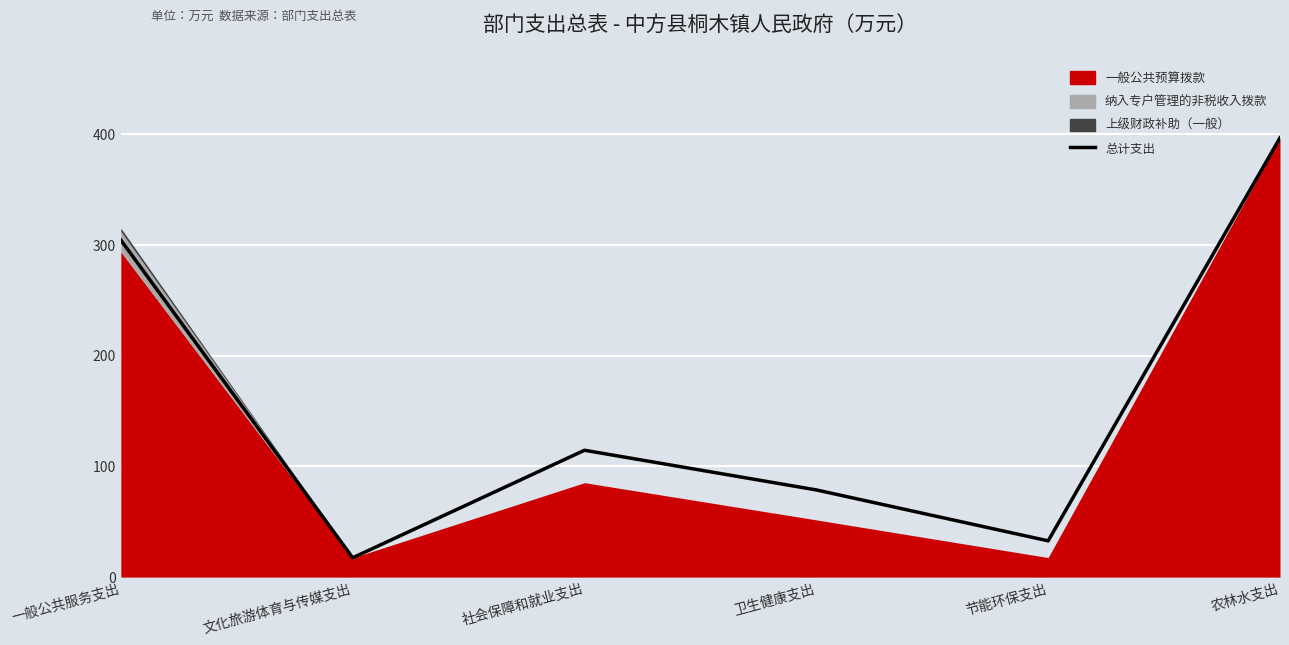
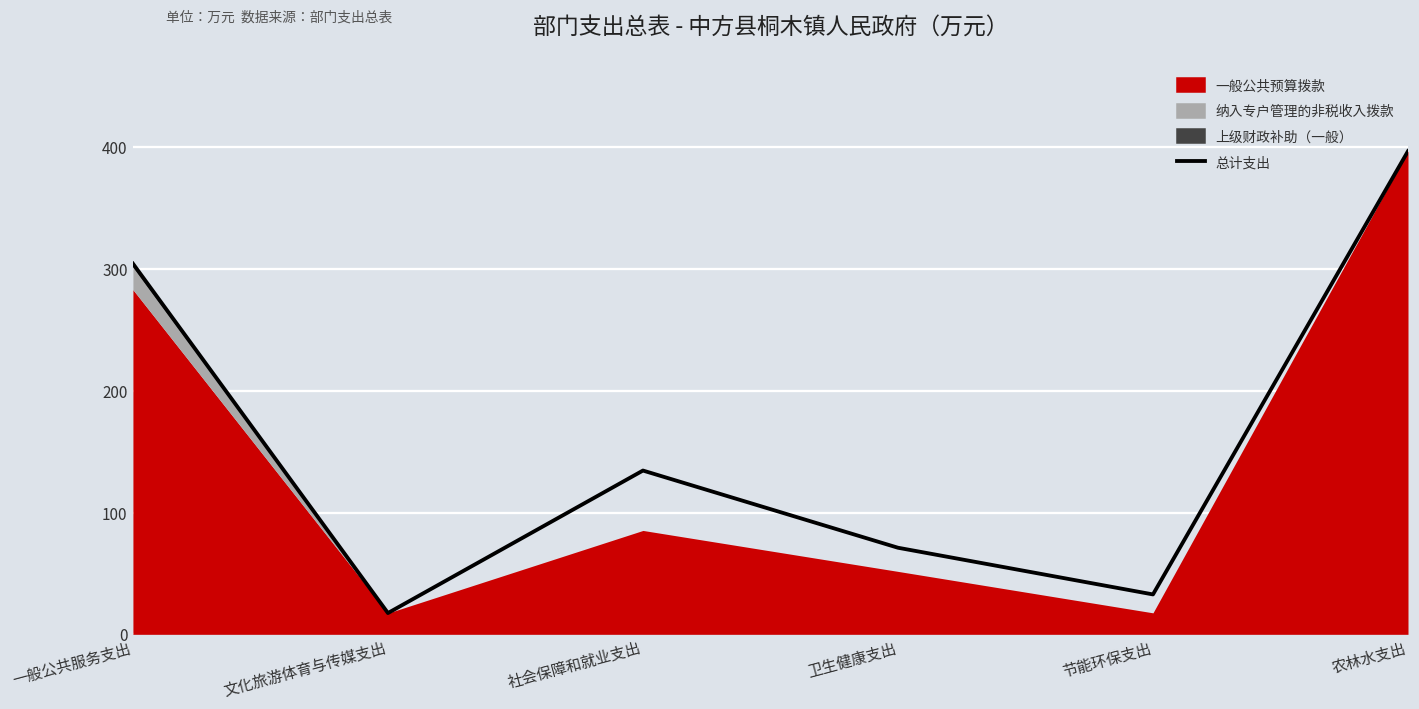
一般公共预算拨款, 一般公共服务支出: 294 -> 283
总计支出, 社会保障和就业支出: 115 -> 135
总计支出, 卫生健康支出: 79 -> 71
